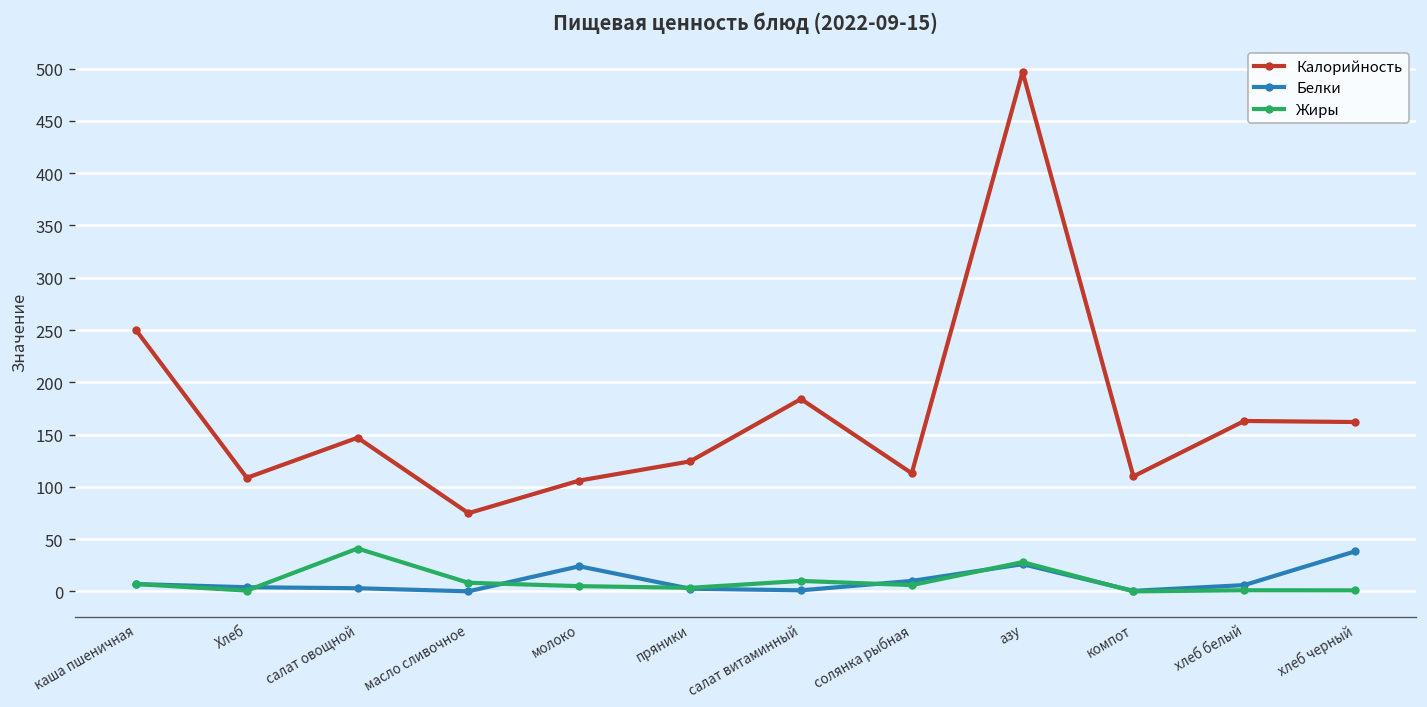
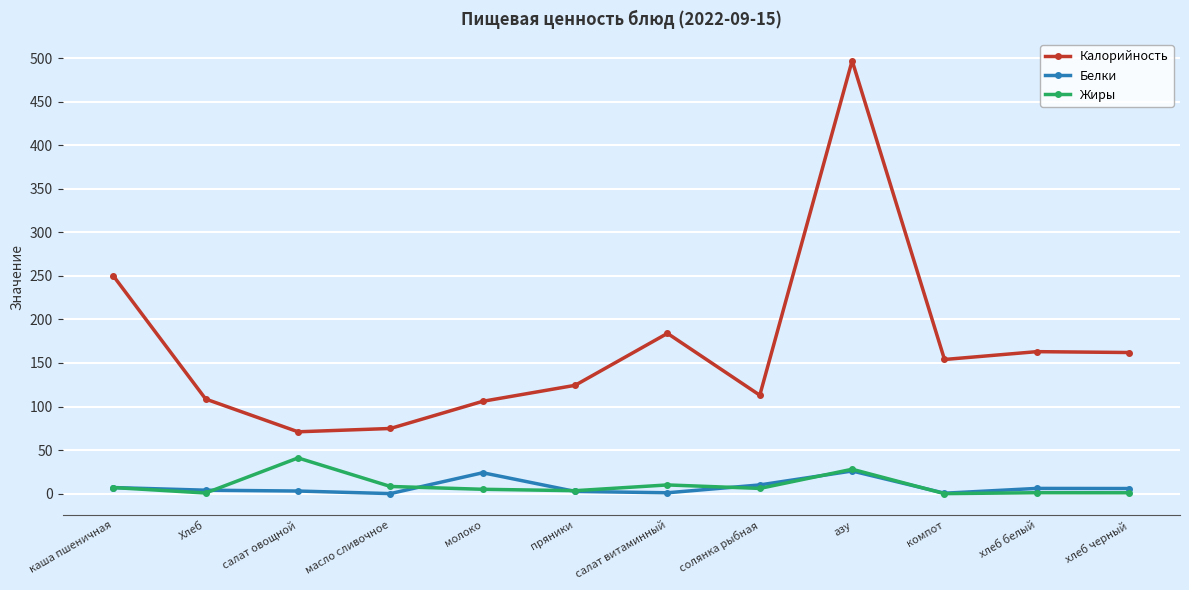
Калорийность, салат овощной: 150 -> 70
Калорийность, компот: 110 -> 150
Белки, хлеб черный: 40 -> 10
